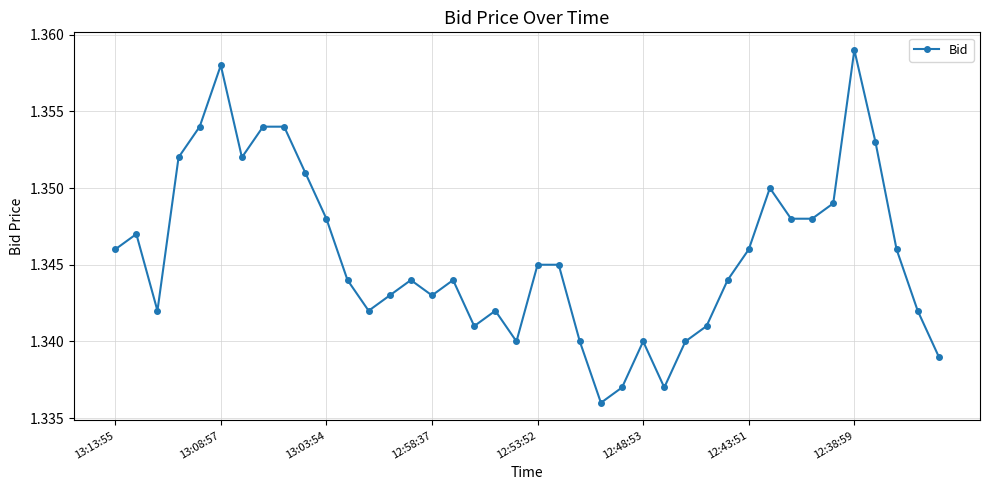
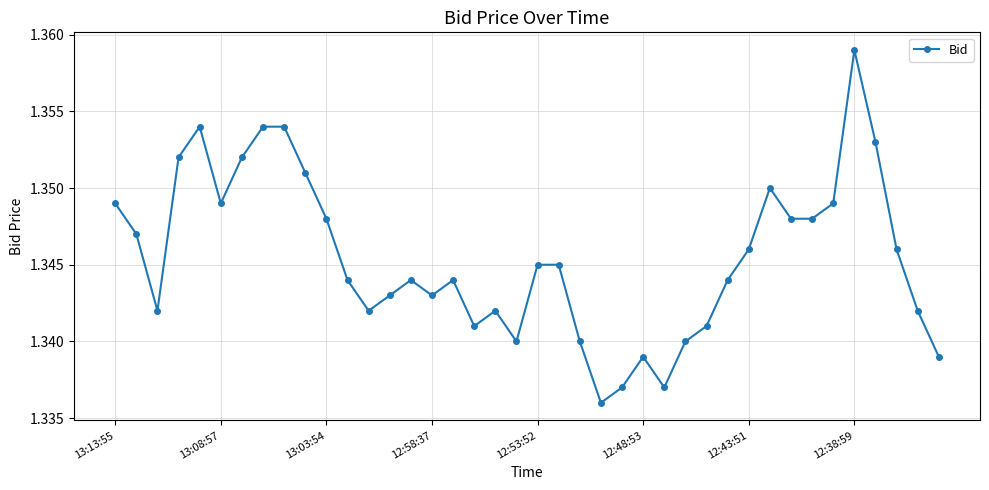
13:13:55: 1.346 -> 1.349
13:08:57: 1.358 -> 1.349
12:48:53: 1.340 -> 1.339
